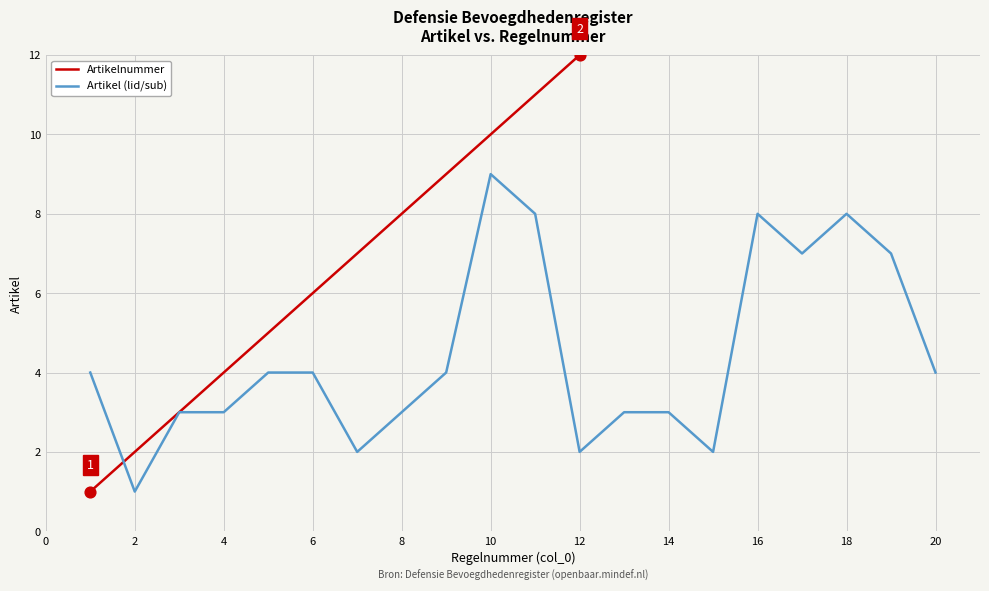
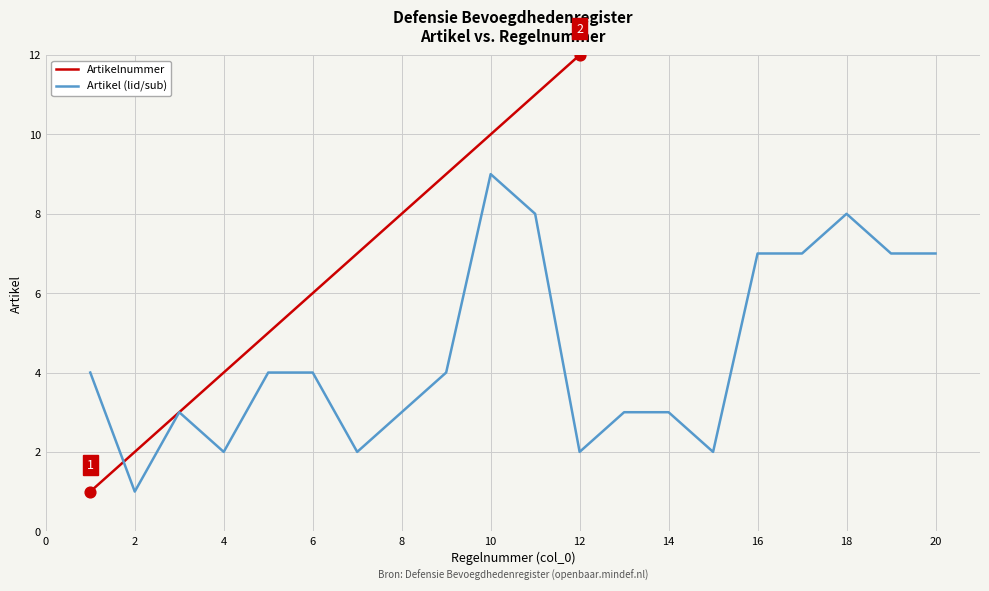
Artikel (lid/sub), 4: 3 -> 2
Artikel (lid/sub), 16: 8 -> 7
Artikel (lid/sub), 20: 4 -> 7
